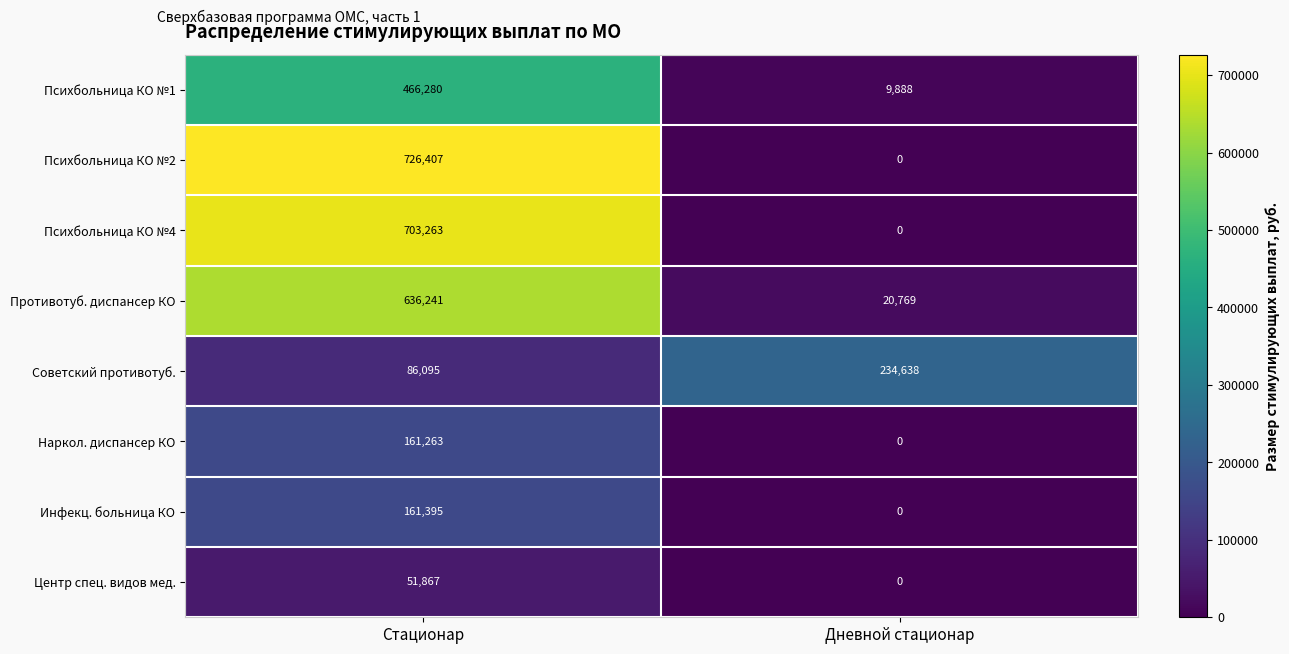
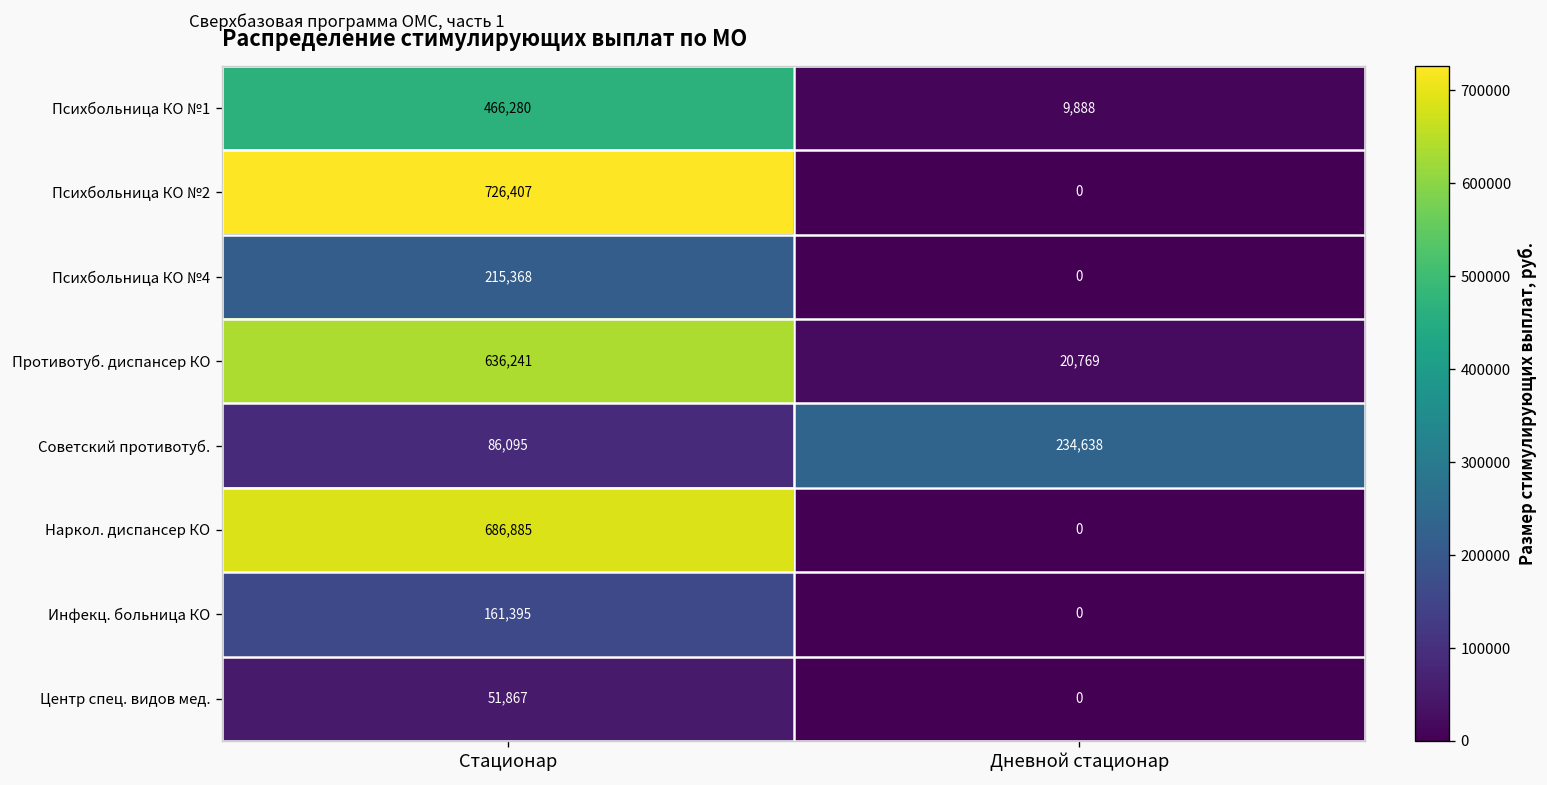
Психбольница КО №4, Стационар: 703,263 -> 215,368
Наркол. диспансер КО, Стационар: 161,263 -> 686,885
